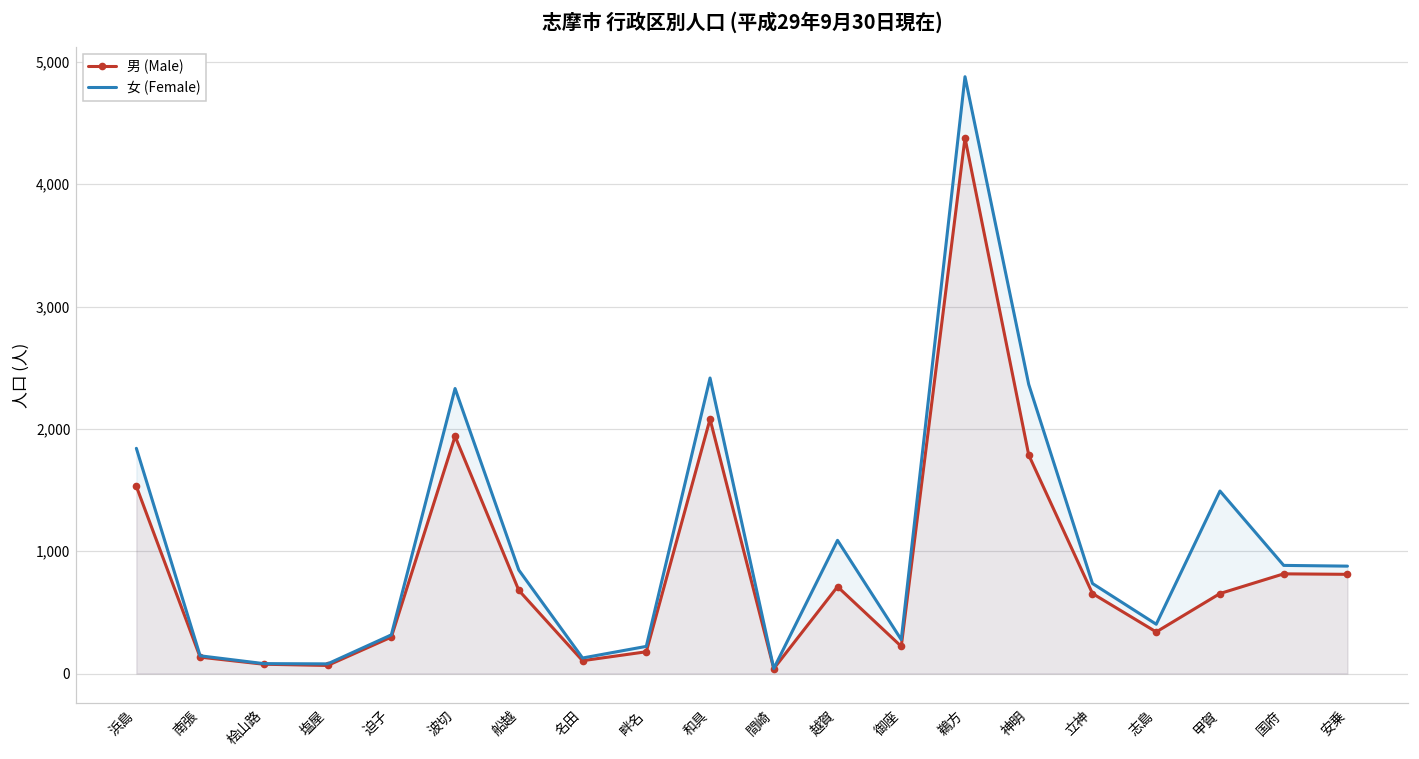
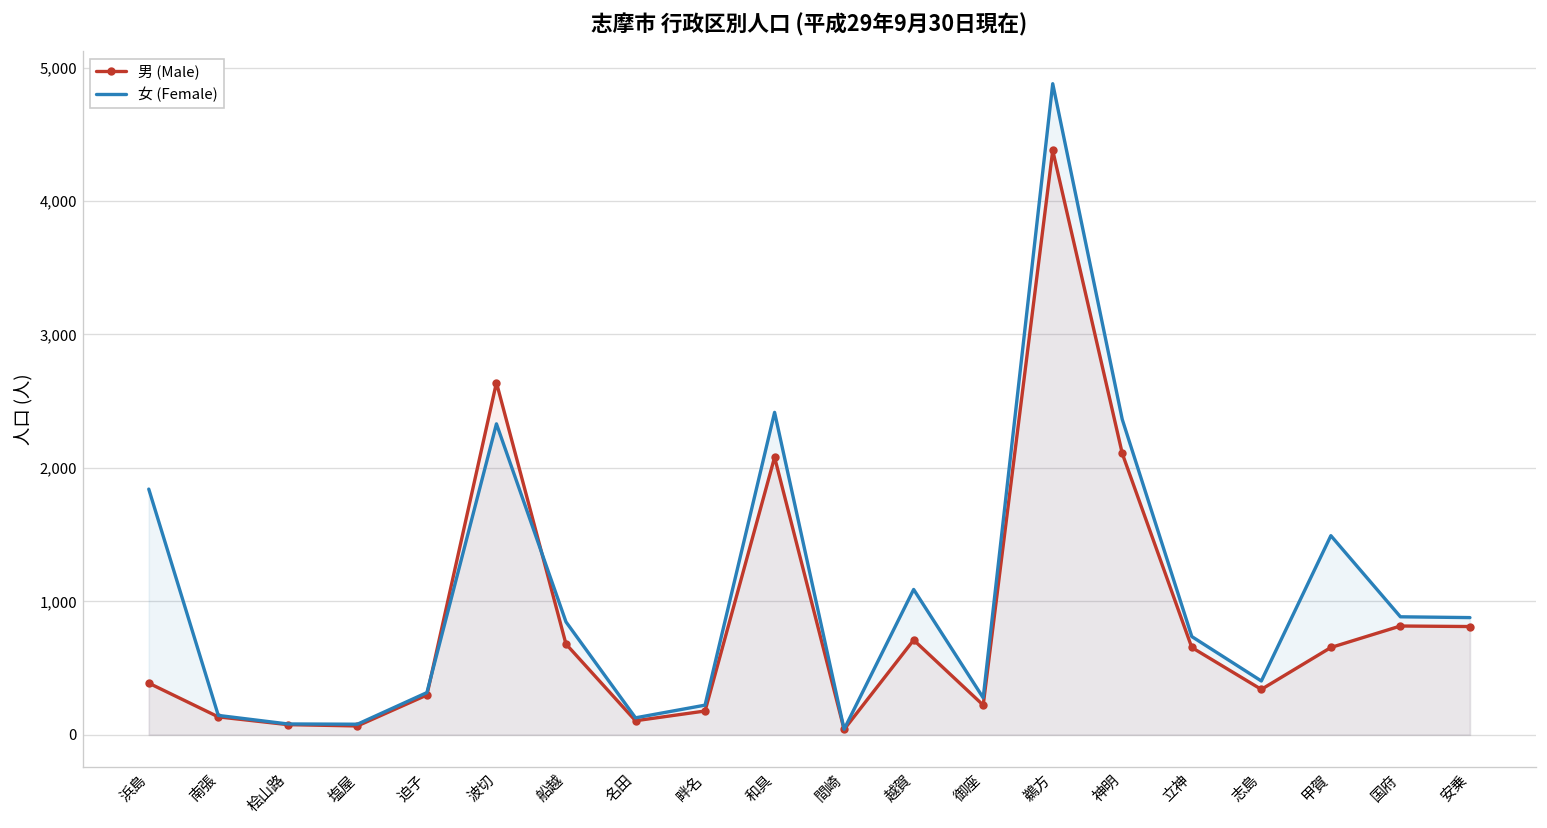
男 (Male), 浜島: 1,530 -> 390
男 (Male), 波切: 1,940 -> 2,640
男 (Male), 神明: 1,790 -> 2,110
